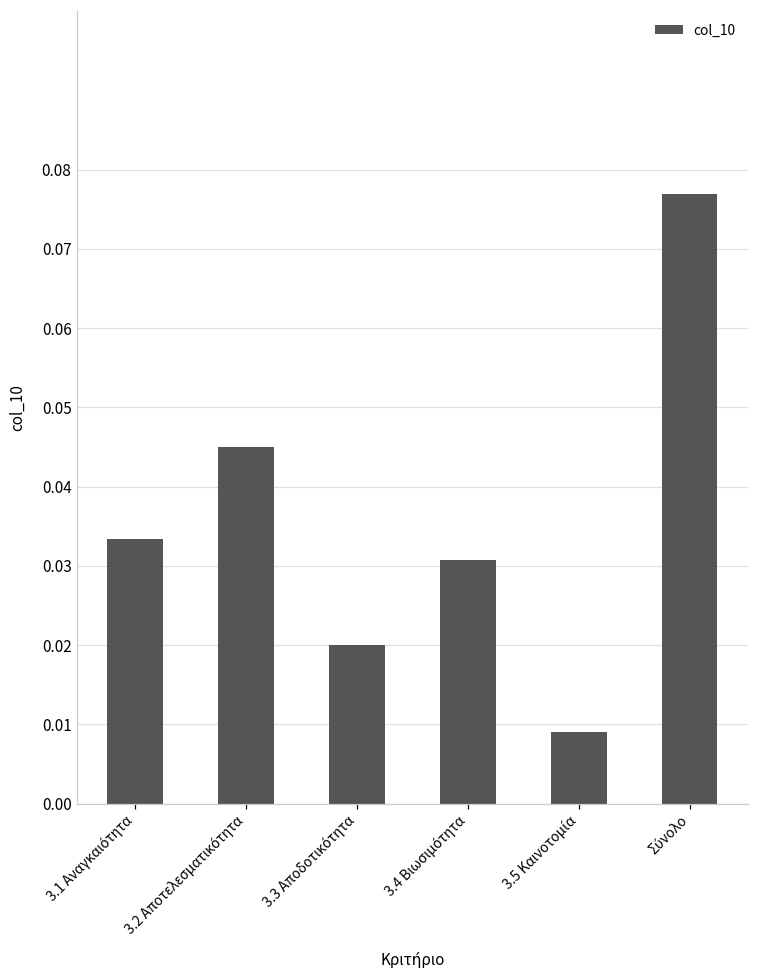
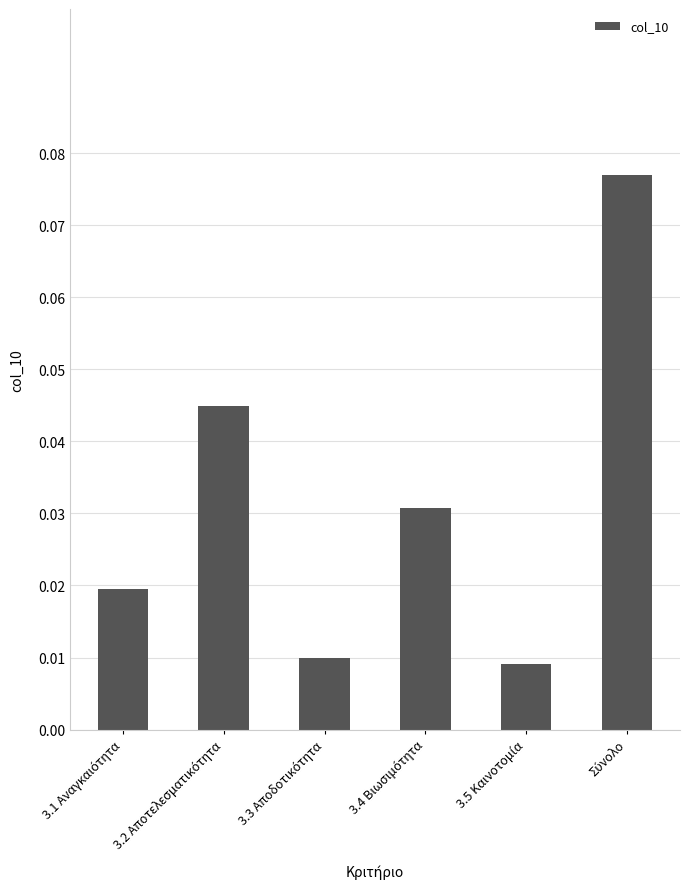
3.1 Αναγκαιότητα: 0.033 -> 0.020
3.3 Αποδοτικότητα: 0.02 -> 0.01
